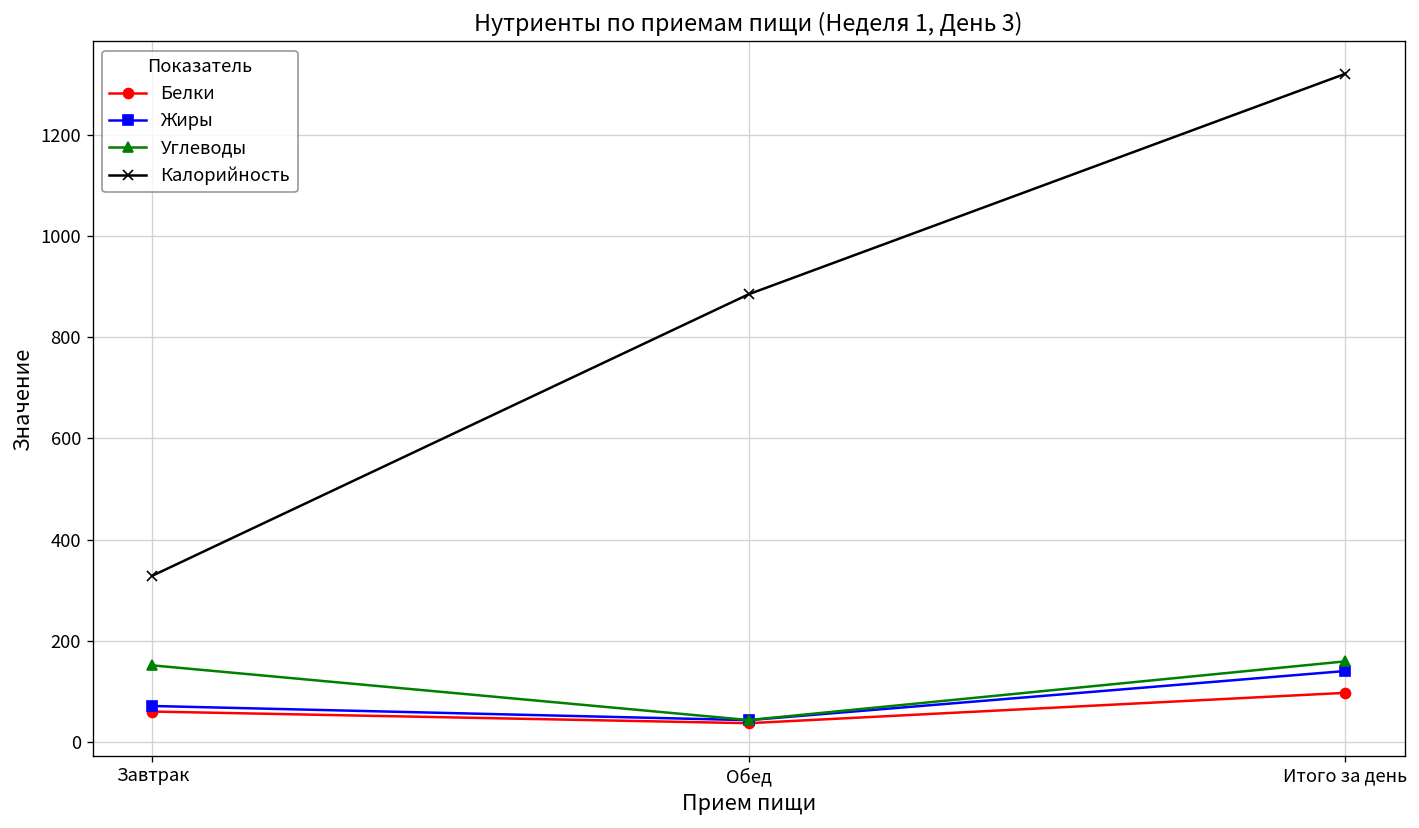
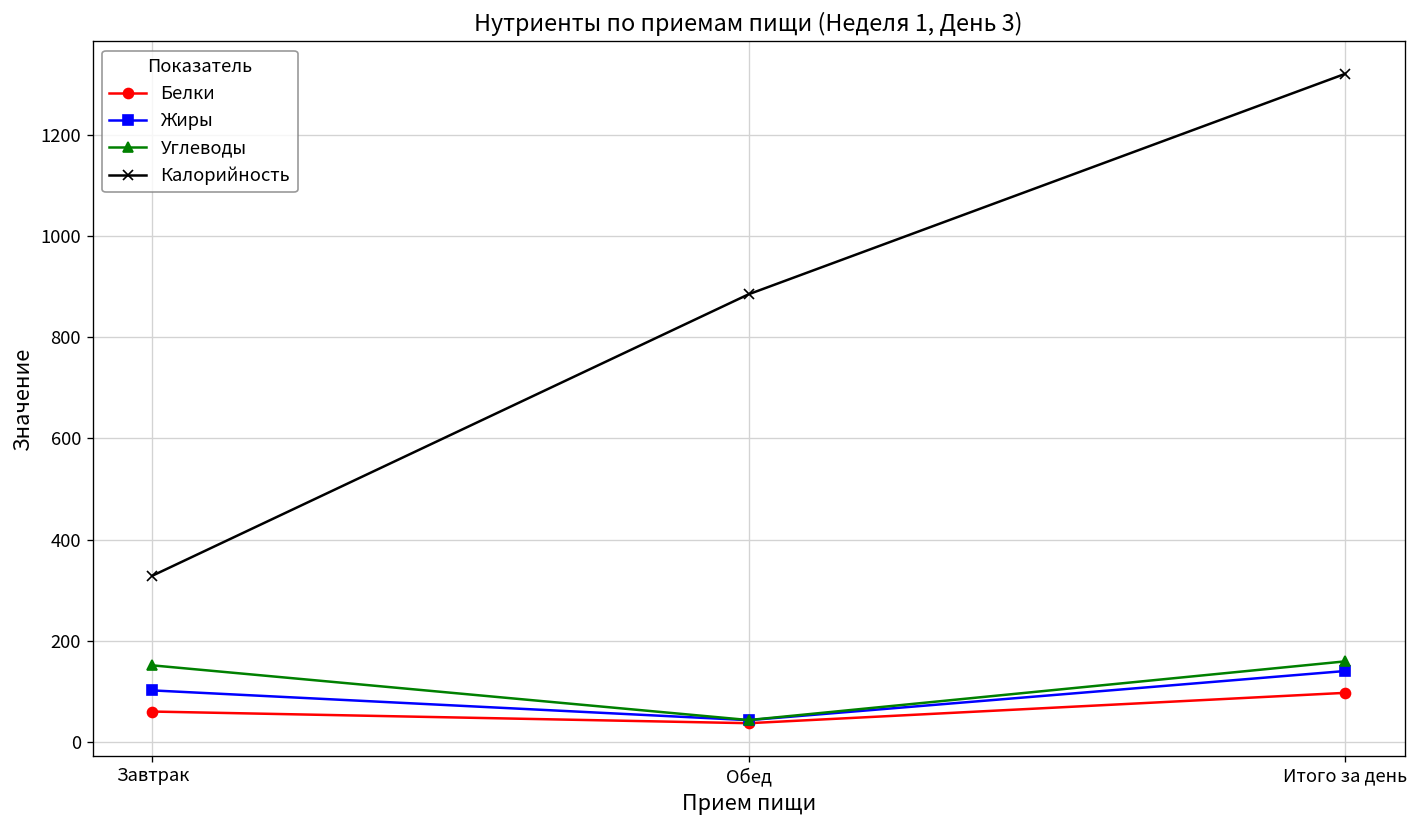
Жиры, Завтрак: 70 -> 100
